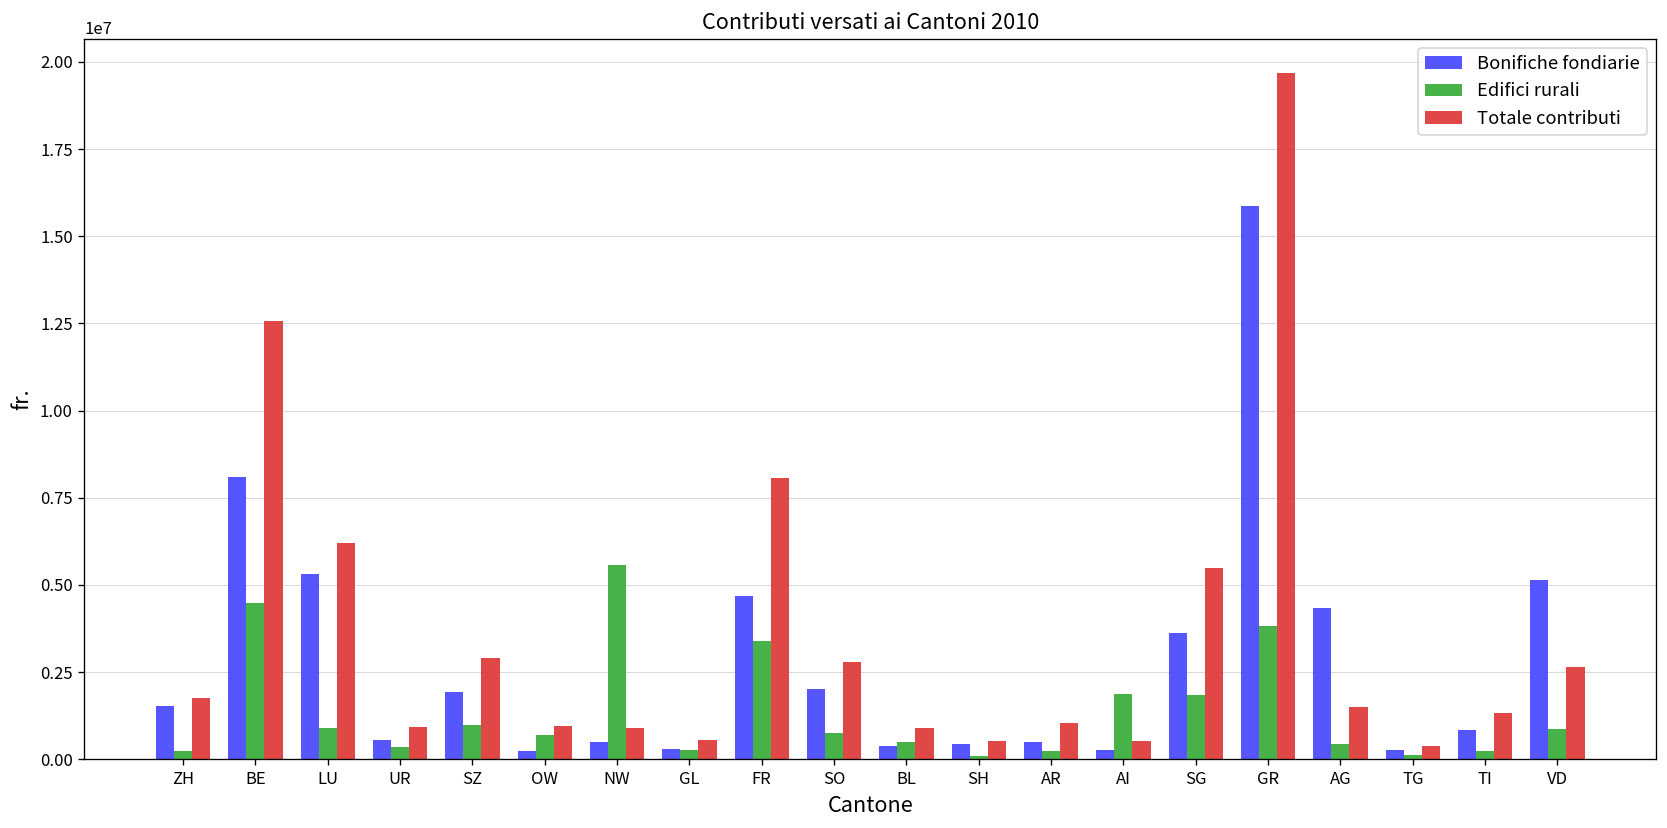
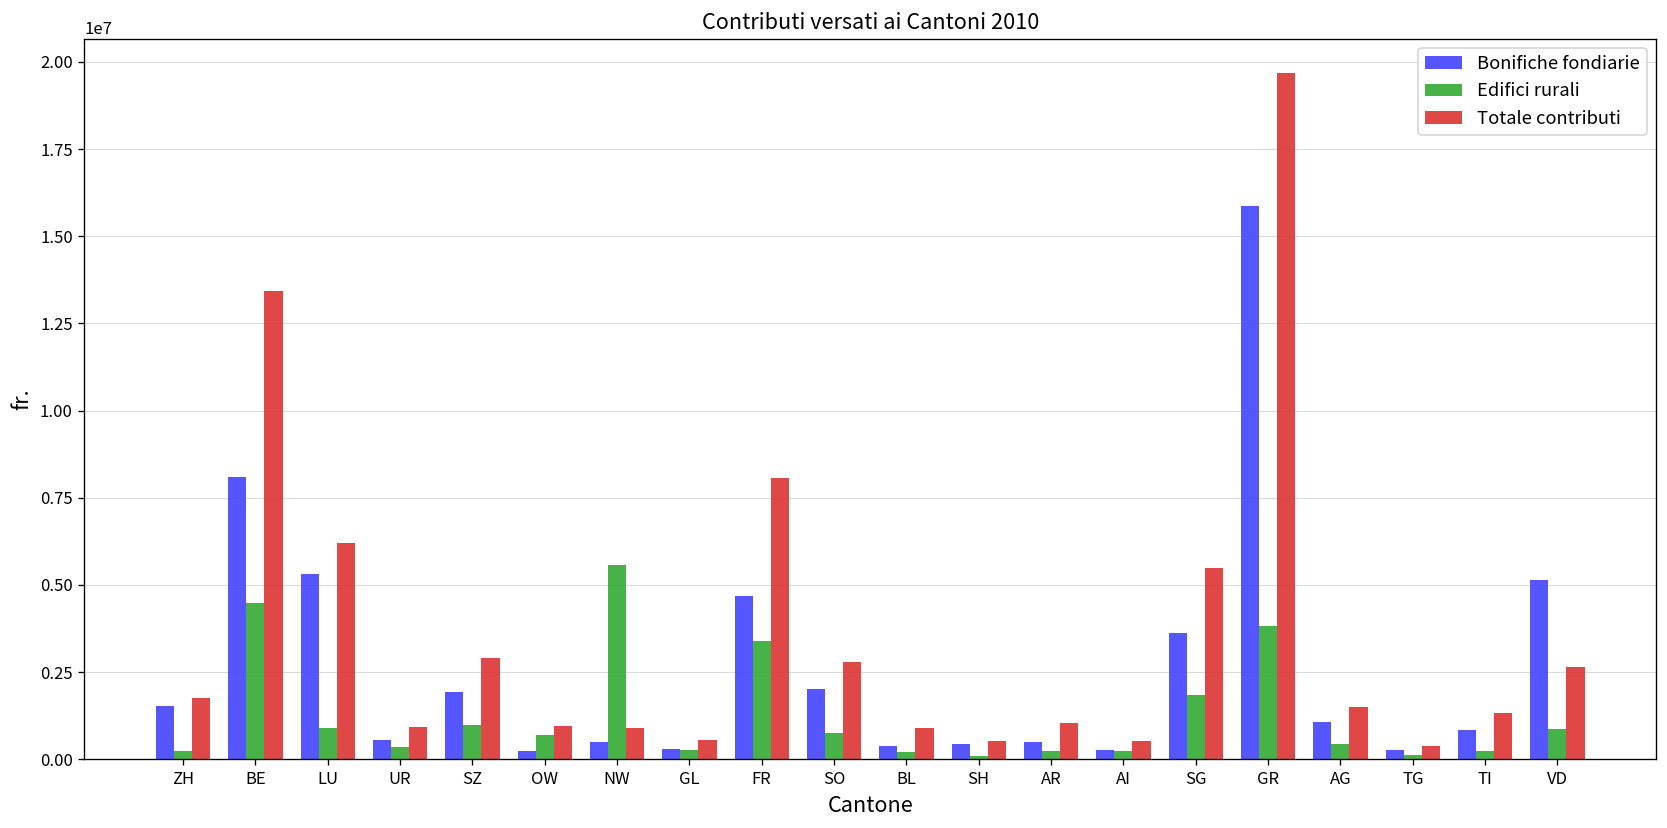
Totale contributi, BE: 12600000 -> 13400000
Edifici rurali, BL: 500000 -> 200000
Edifici rurali, AI: 1900000 -> 200000
Bonifiche fondiarie, AG: 4300000 -> 1100000
